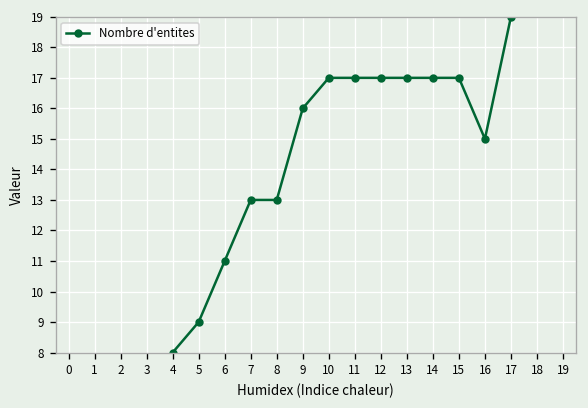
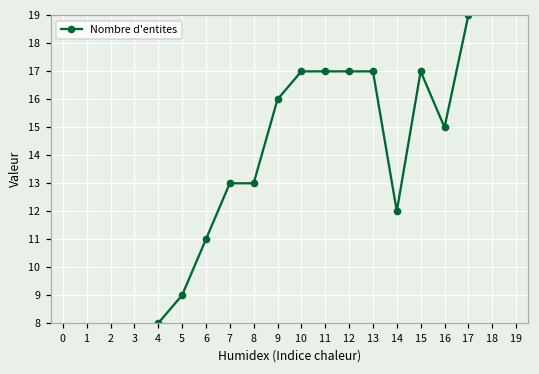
14: 17 -> 12
